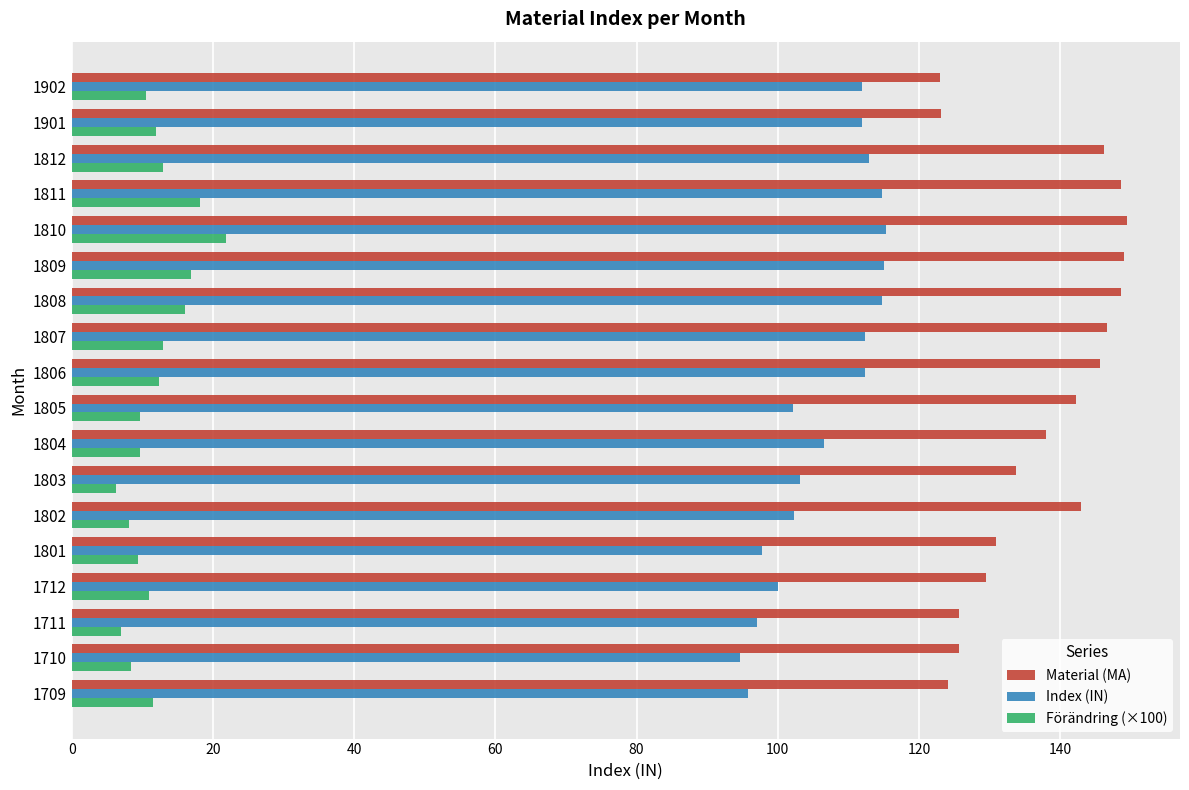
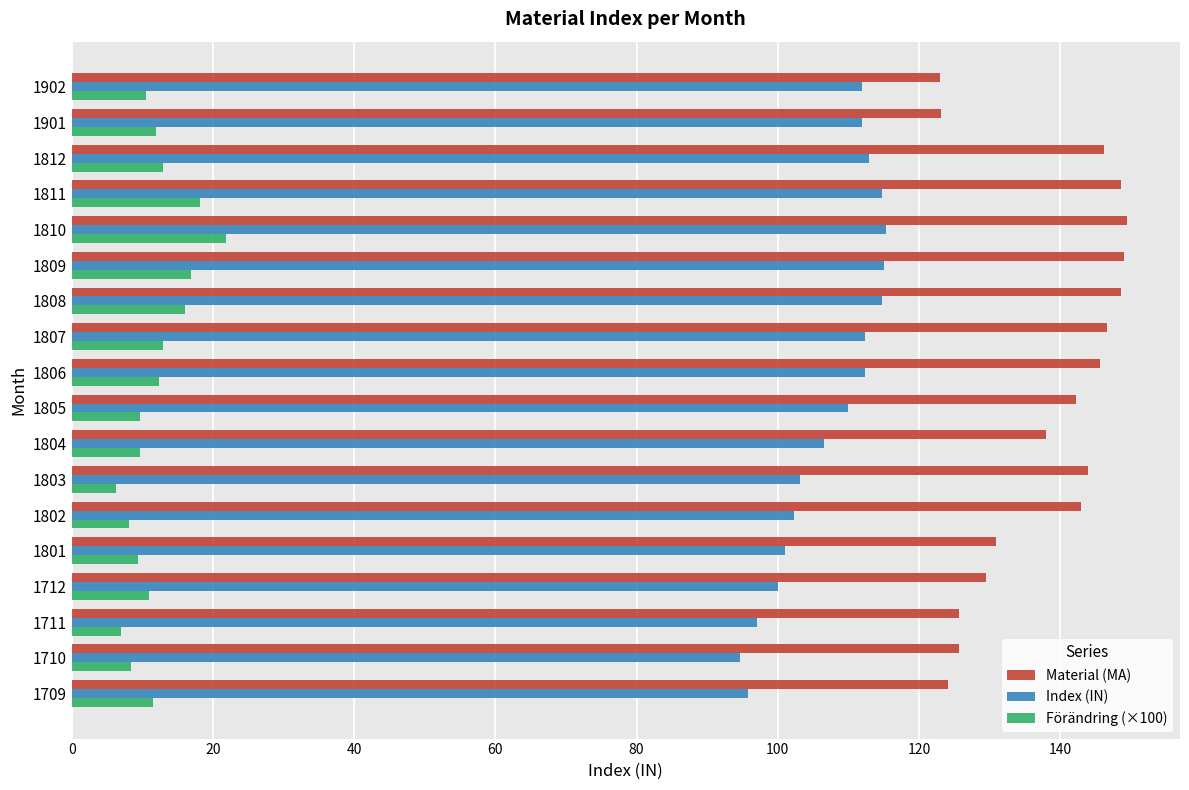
Index (IN), 1805: 102 -> 110
Material (MA), 1803: 134 -> 144
Index (IN), 1801: 98 -> 101
